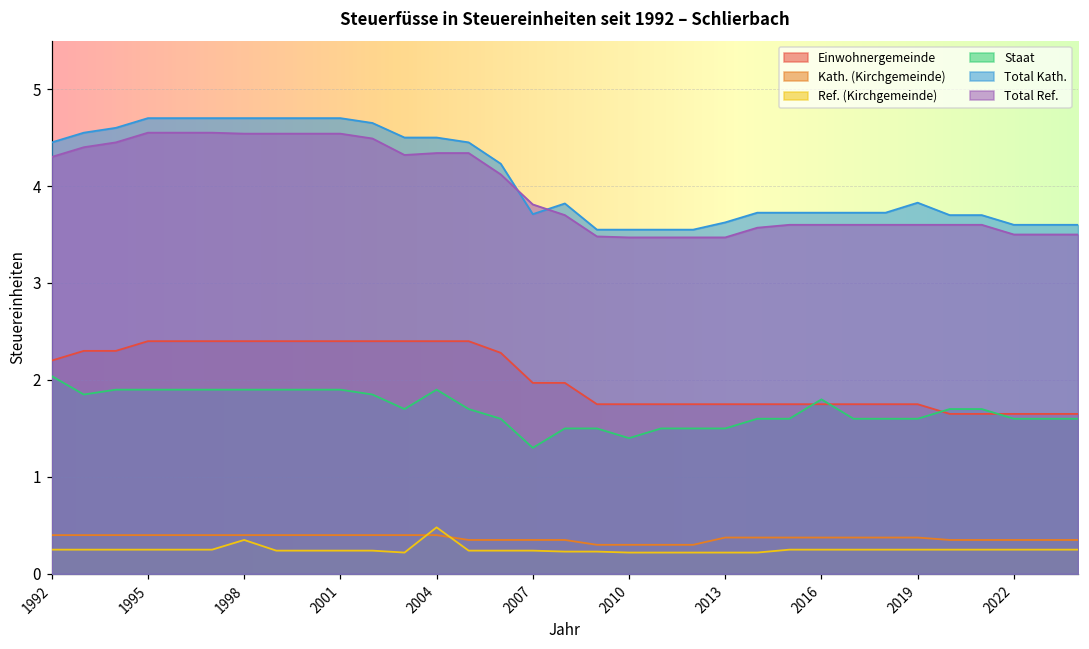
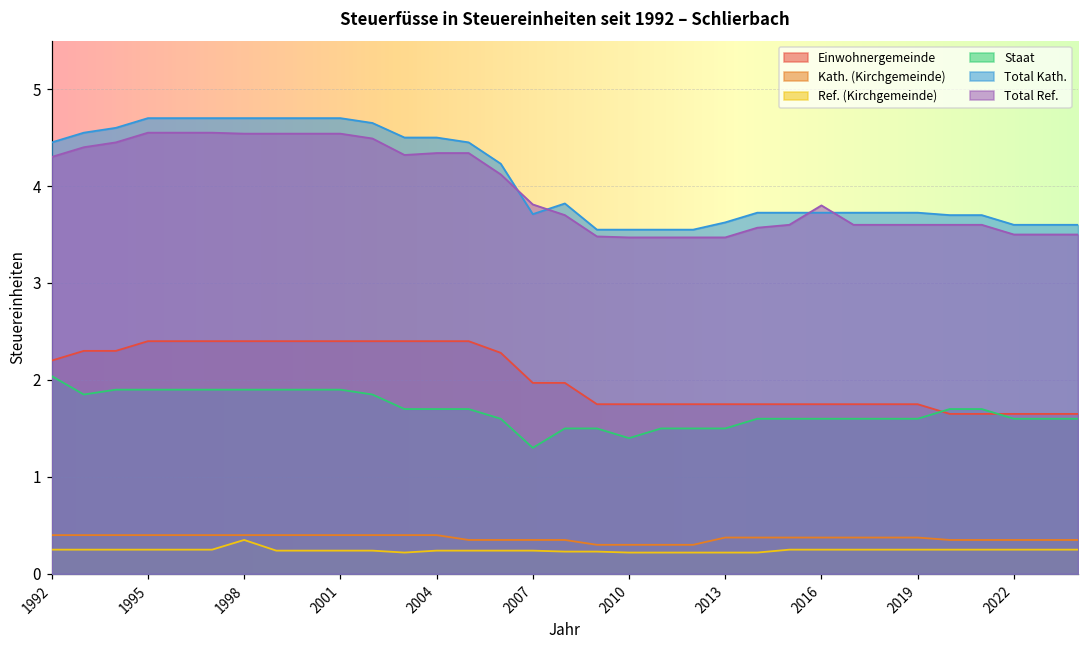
Ref. (Kirchgemeinde), 2004: 0.5 -> 0.2
Staat, 2004: 1.9 -> 1.7
Staat, 2016: 1.8 -> 1.6
Total Ref., 2016: 3.6 -> 3.8
Total Kath., 2019: 3.8 -> 3.7
